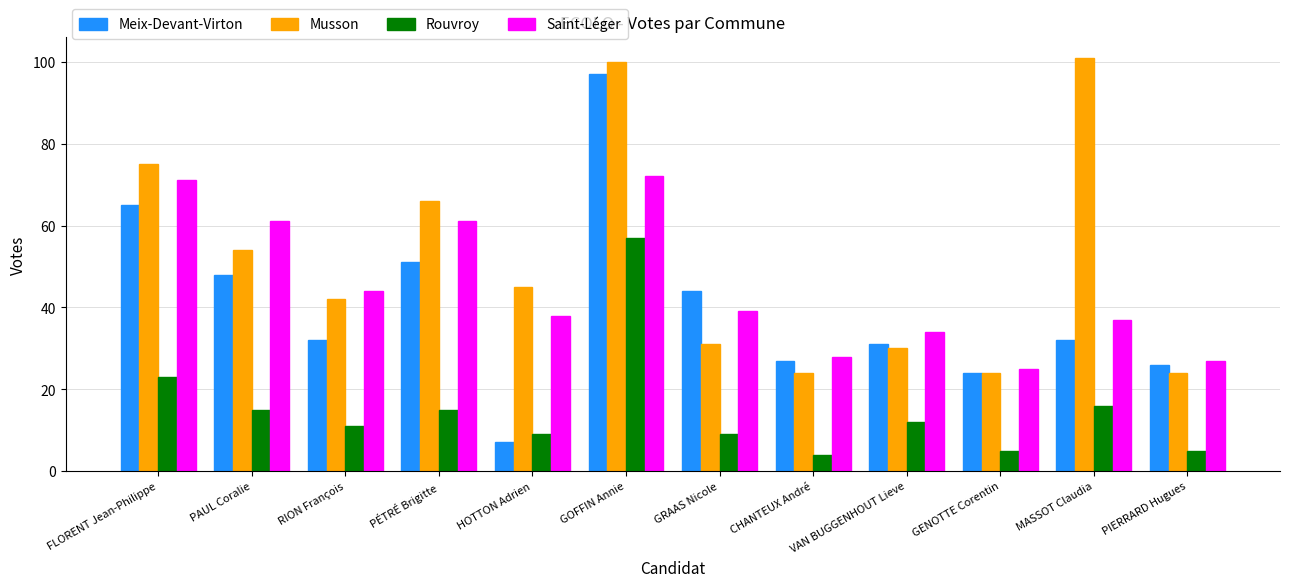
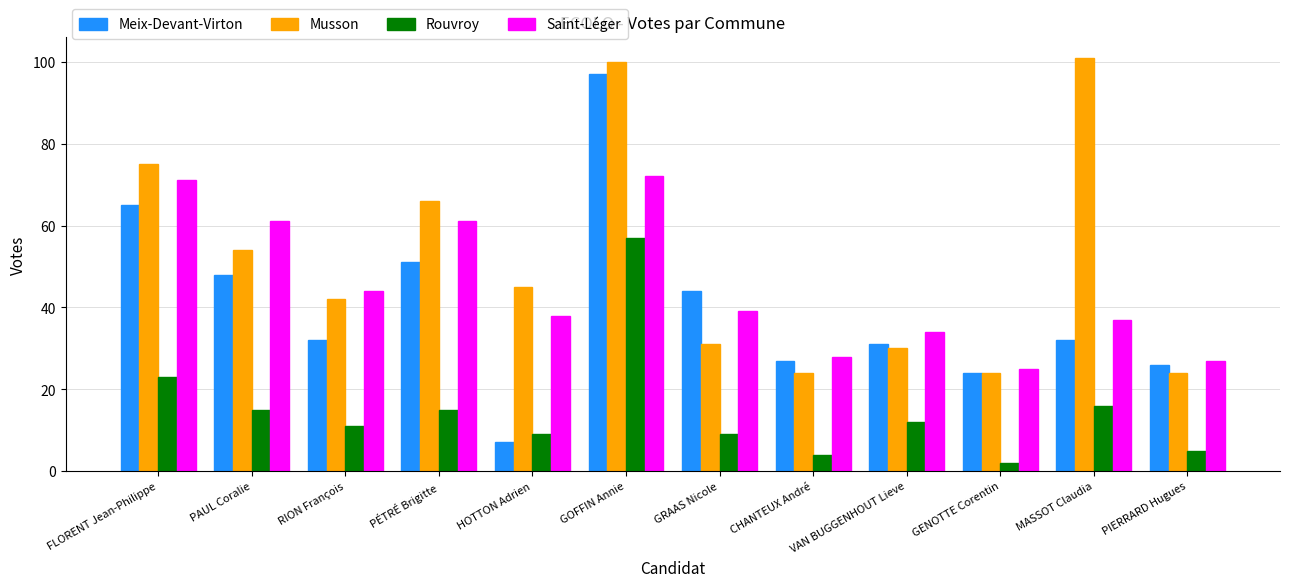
Rouvroy, GENOTTE Corentin: 5 -> 2
